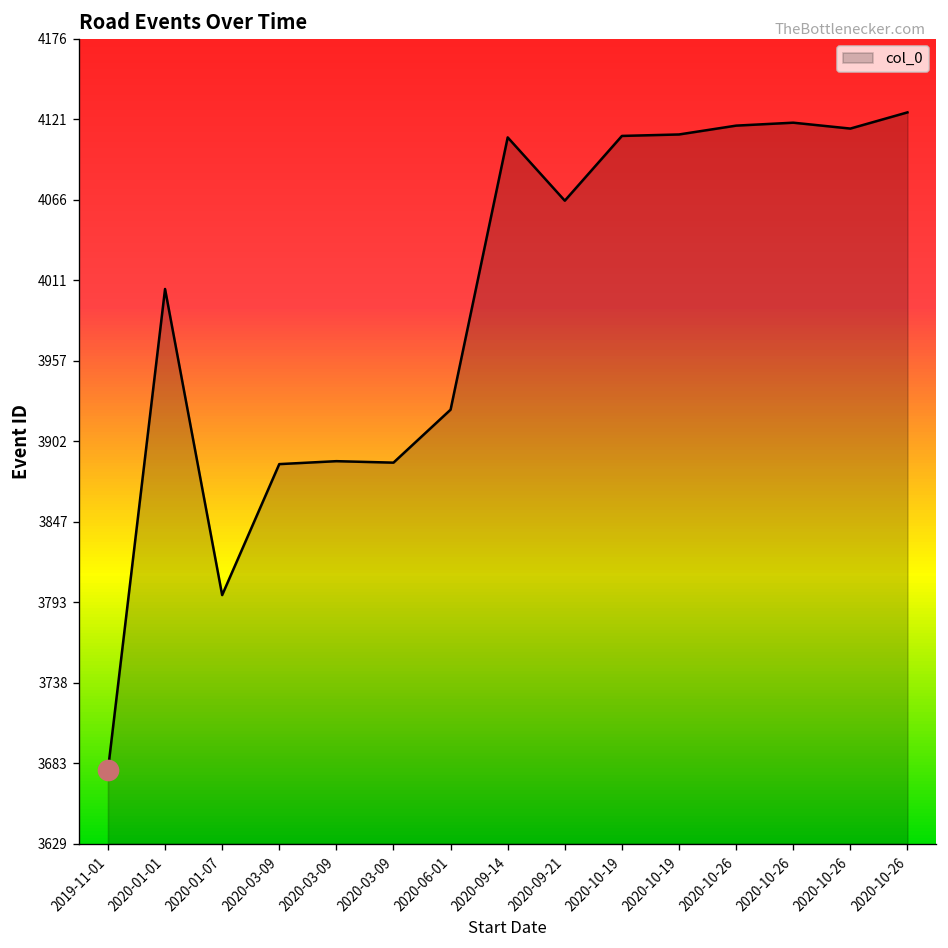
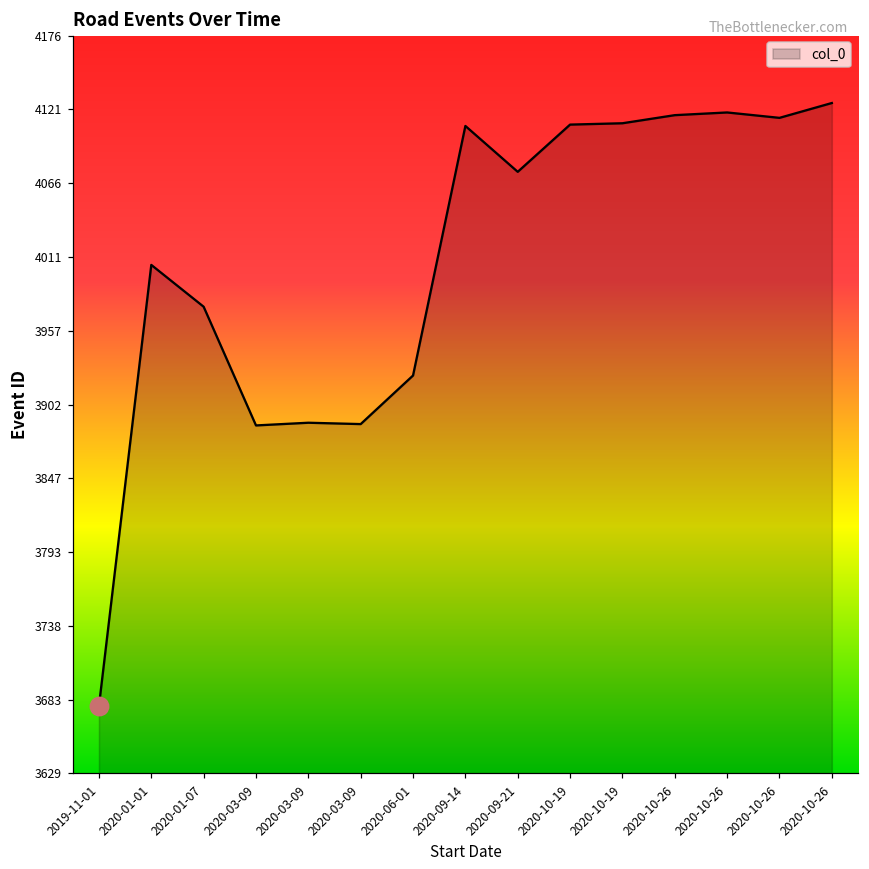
col_0, 2020-01-07: 3798 -> 3975
col_0, 2020-09-21: 4066 -> 4075
